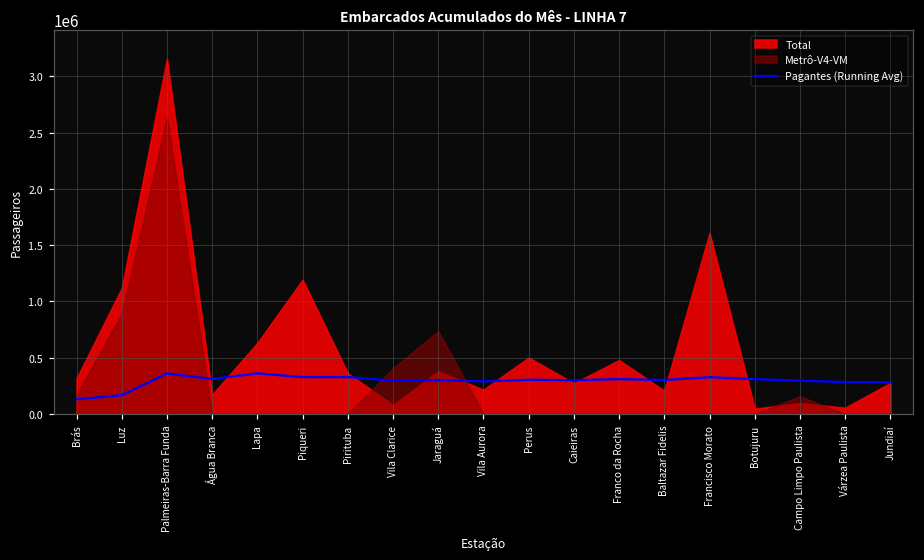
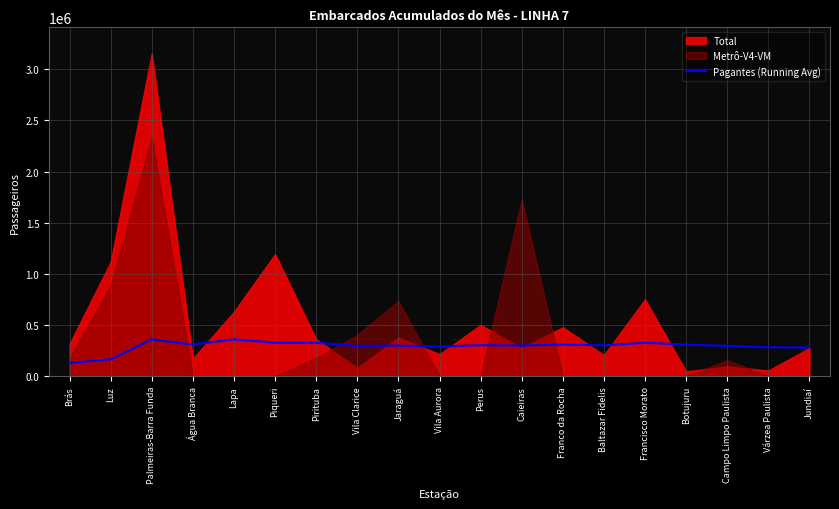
Metrô-V4-VM, Palmeiras-Barra Funda: 2630000 -> 2340000
Metrô-V4-VM, Pirituba: 0 -> 180000
Metrô-V4-VM, Caieiras: 0 -> 1730000
Total, Francisco Morato: 1610000 -> 750000
